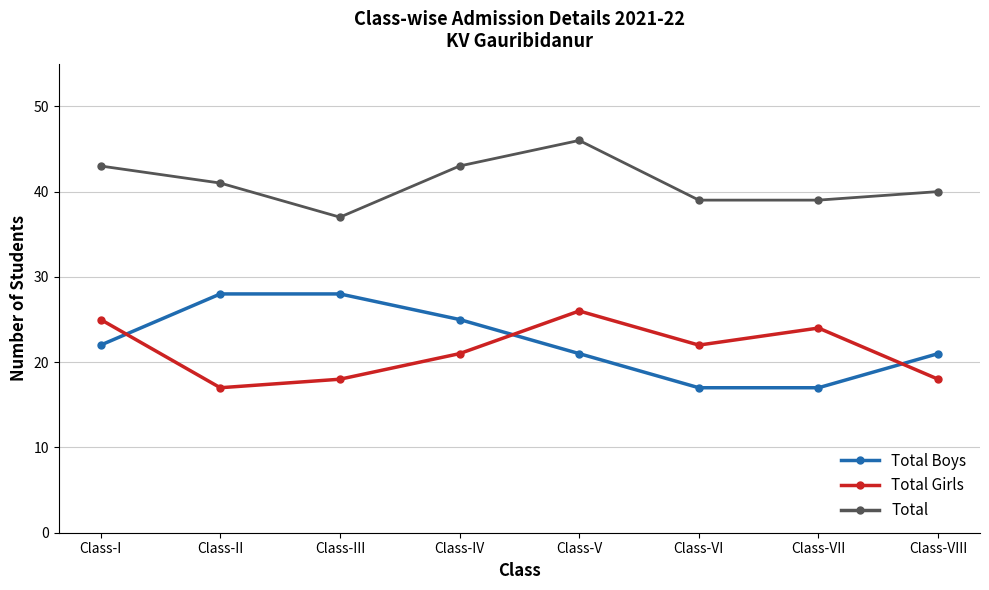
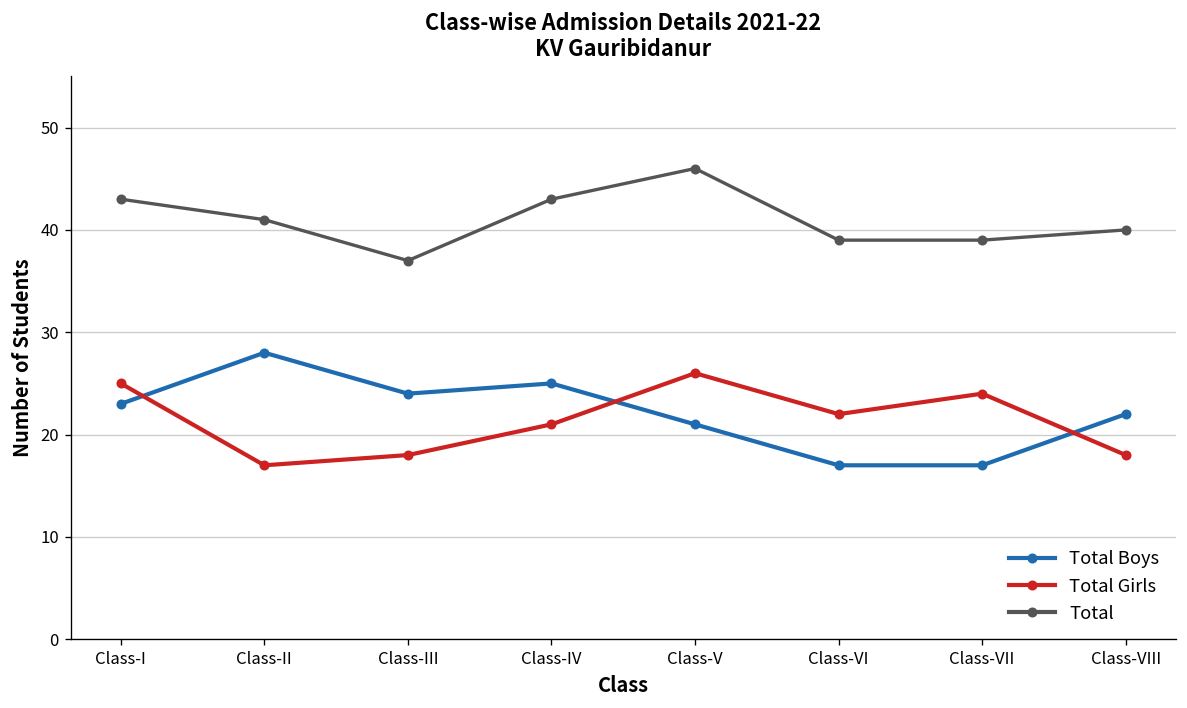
Total Boys, Class-I: 22 -> 23
Total Boys, Class-III: 28 -> 24
Total Boys, Class-VIII: 21 -> 22
